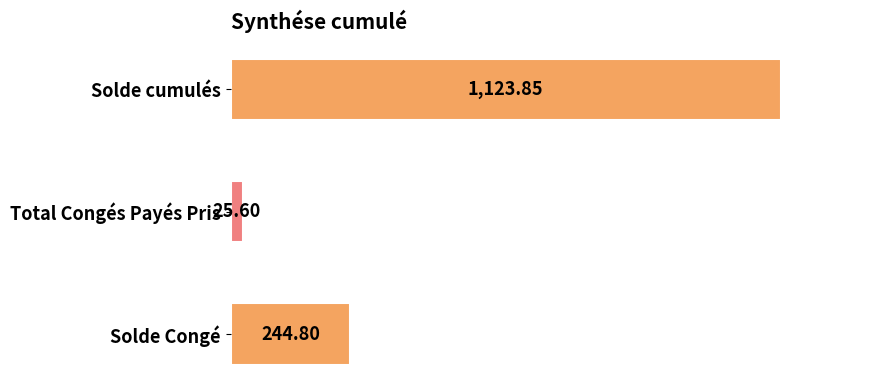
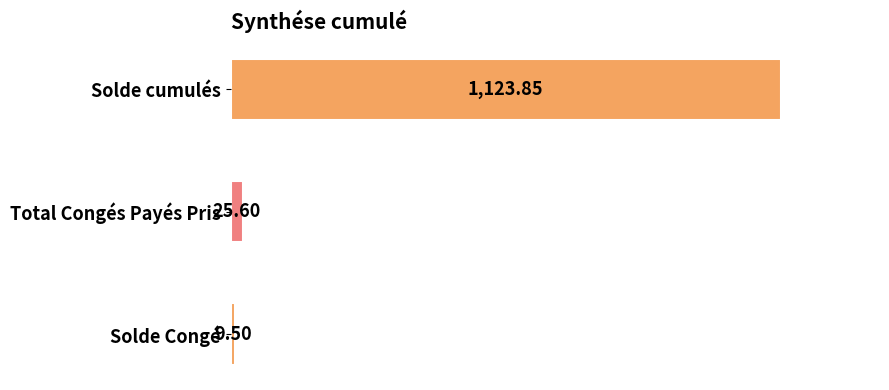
Solde Congé: 244.80 -> 9.50
